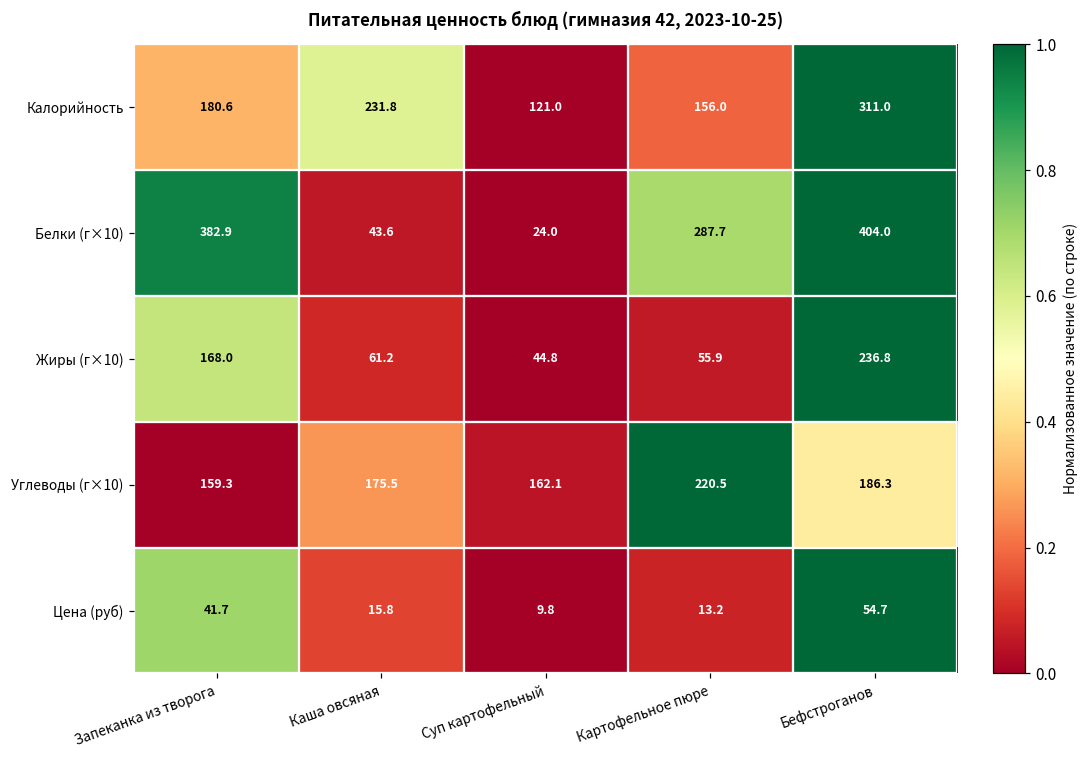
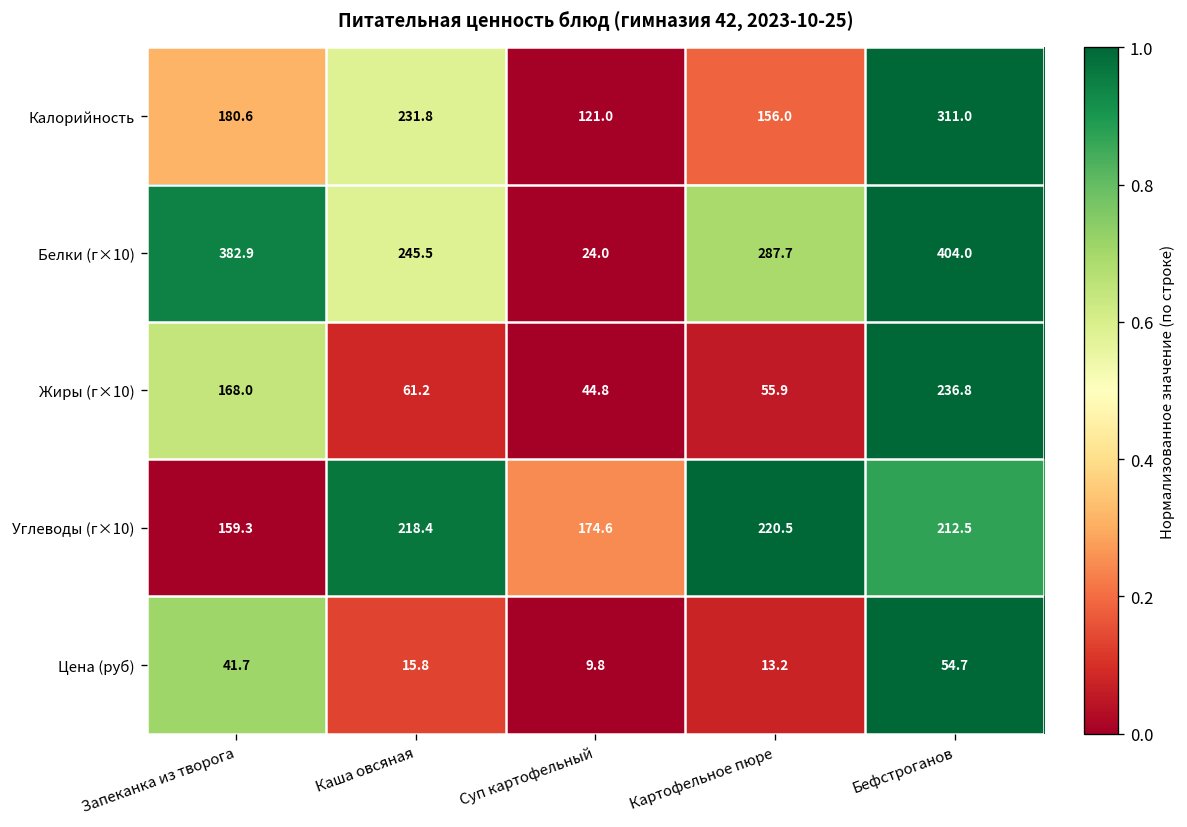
Белки (г×10), Каша овсяная: 43.6 -> 245.5
Углеводы (г×10), Каша овсяная: 175.5 -> 218.4
Углеводы (г×10), Суп картофельный: 162.1 -> 174.6
Углеводы (г×10), Бефстроганов: 186.3 -> 212.5
